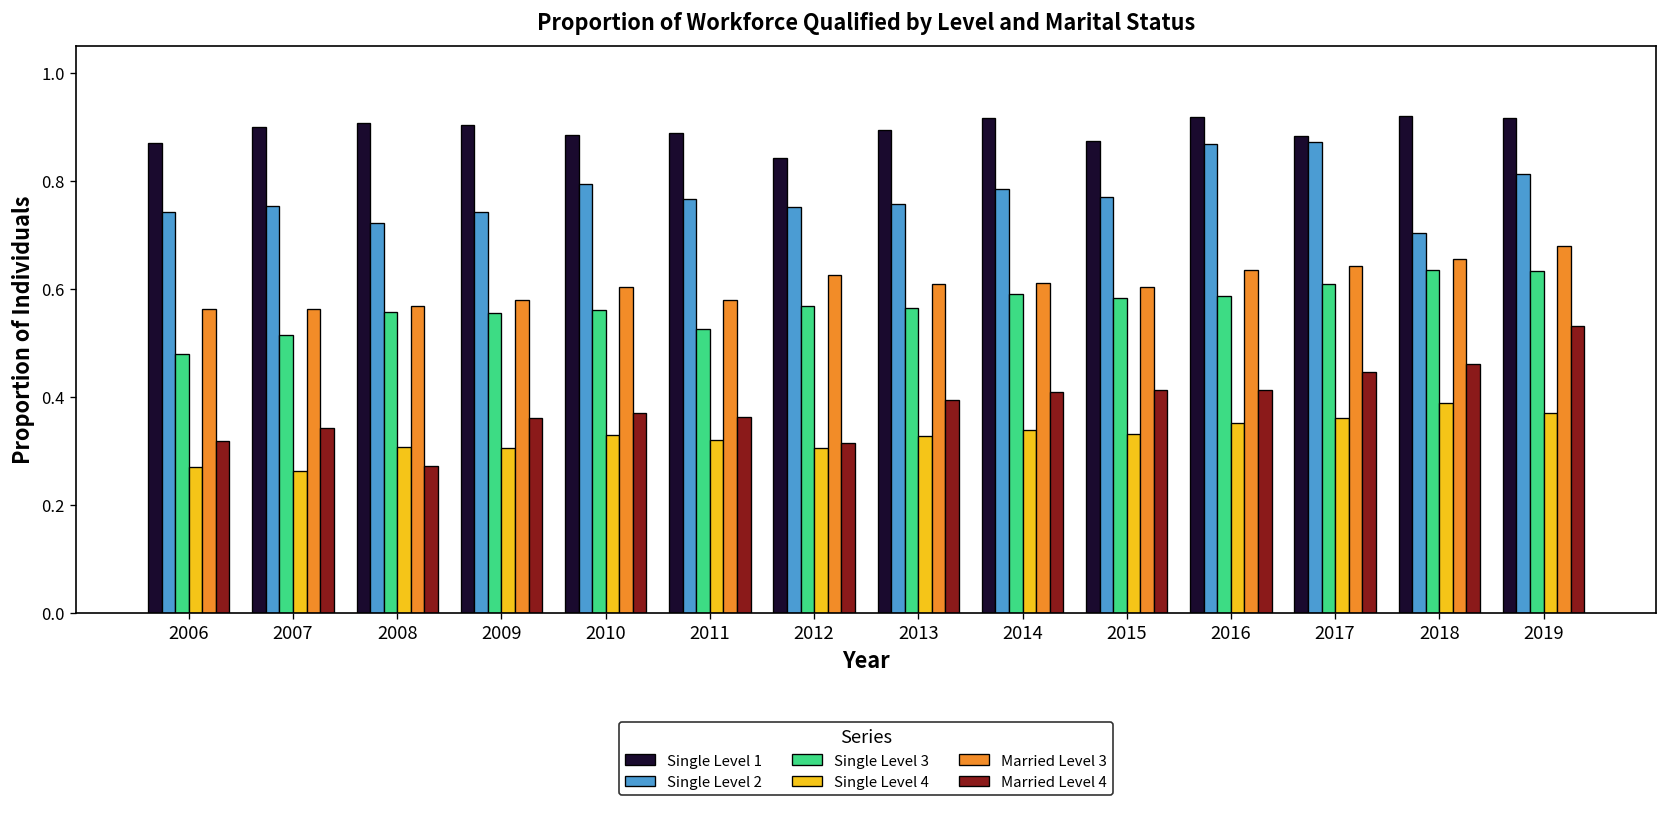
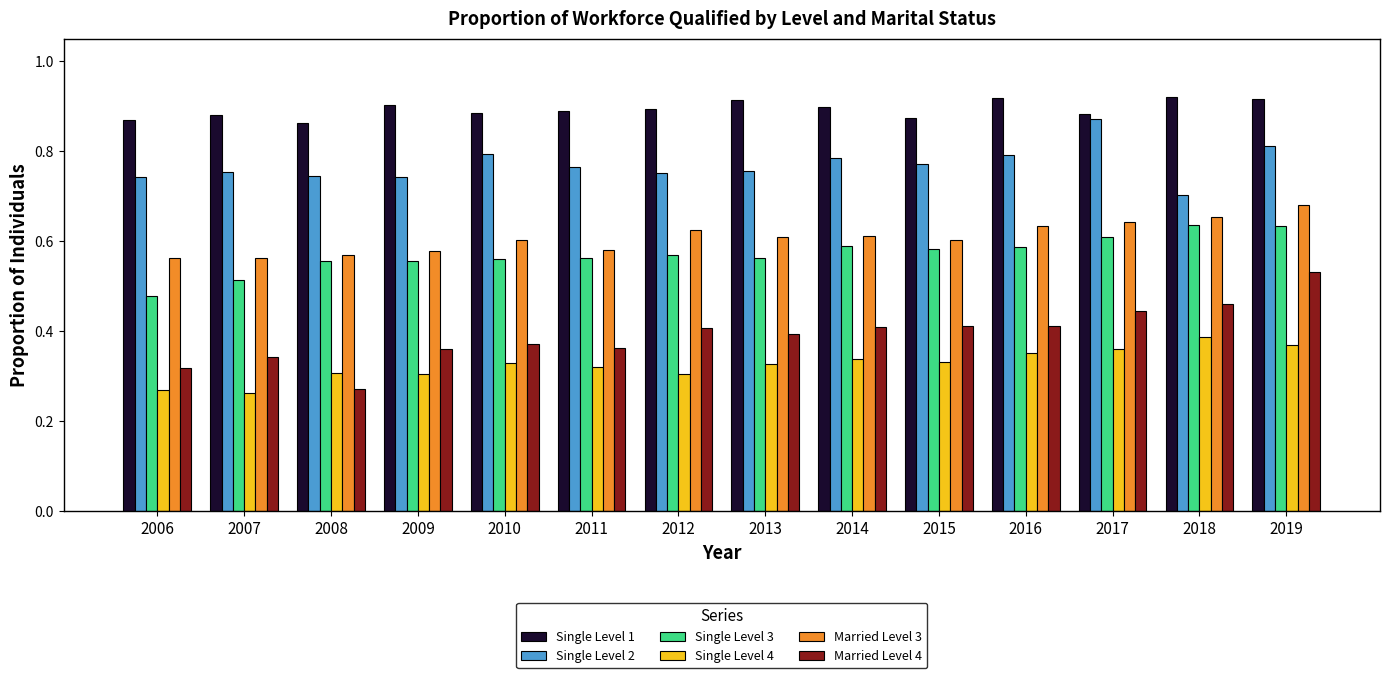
Single Level 1, 2007: 0.90 -> 0.88
Single Level 1, 2008: 0.91 -> 0.86
Single Level 2, 2008: 0.72 -> 0.75
Single Level 3, 2011: 0.53 -> 0.56
Single Level 1, 2012: 0.84 -> 0.89
Married Level 4, 2012: 0.32 -> 0.41
Single Level 1, 2013: 0.90 -> 0.92
Single Level 1, 2014: 0.92 -> 0.90
Single Level 2, 2016: 0.87 -> 0.79
